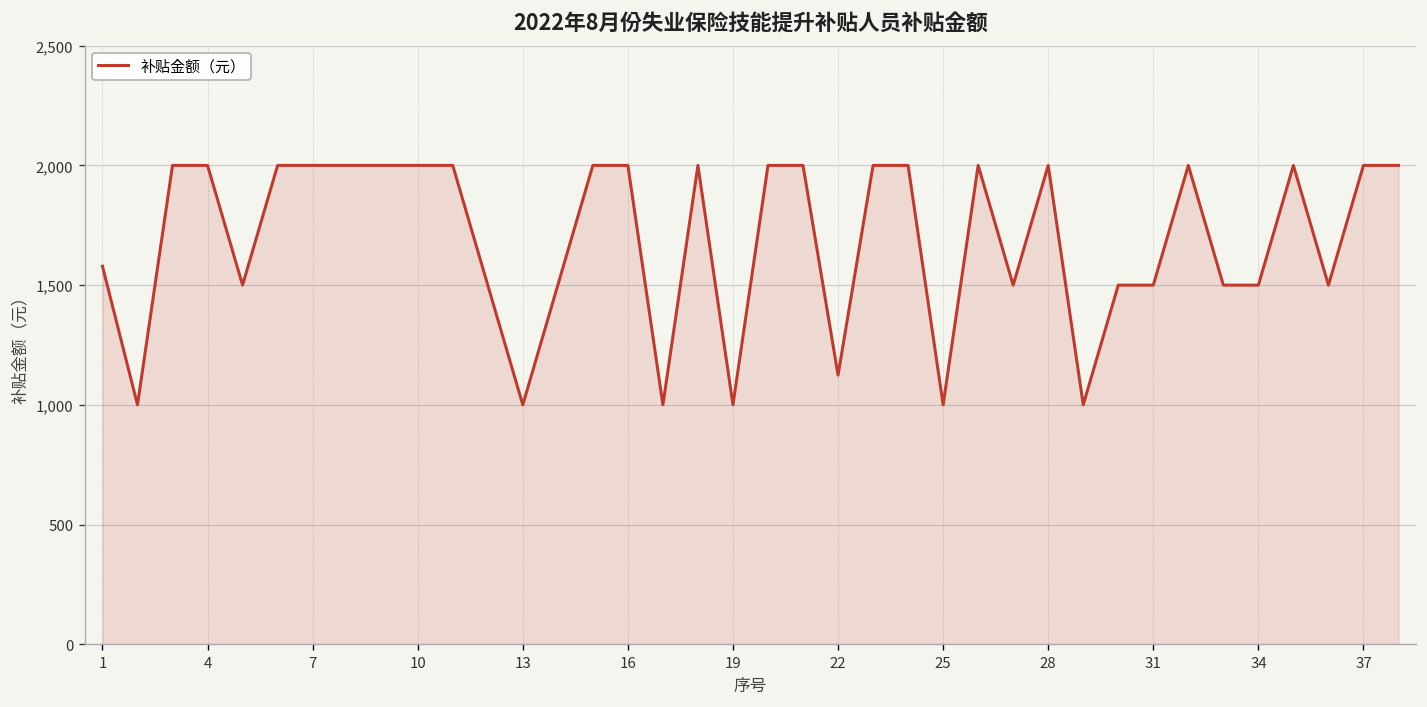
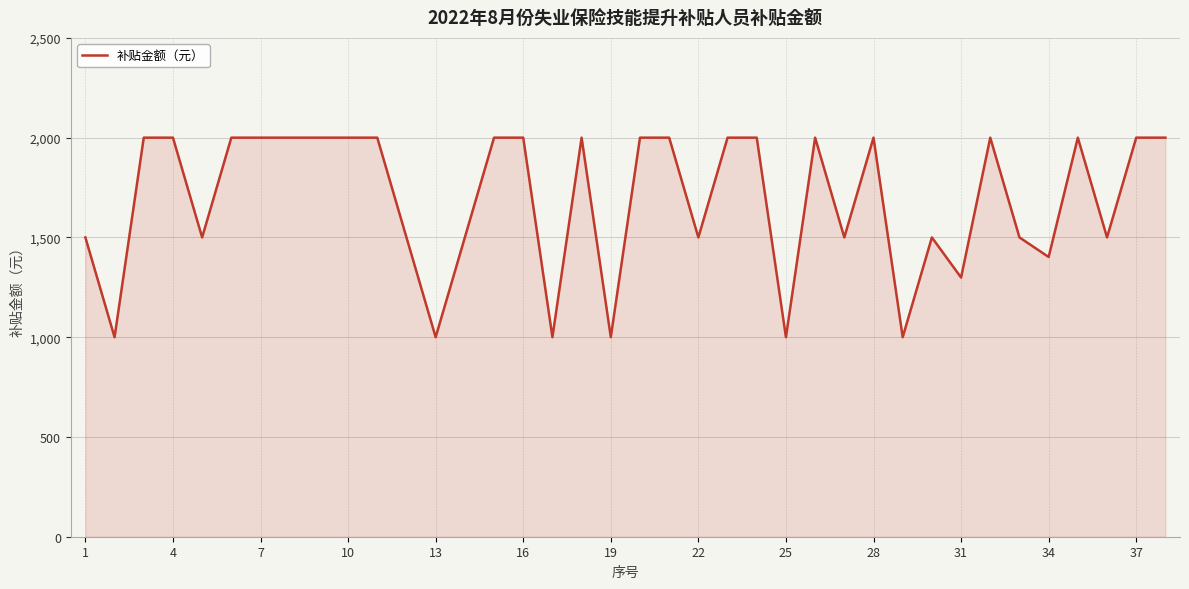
1: 1,580 -> 1,500
22: 1,120 -> 1,500
31: 1,500 -> 1,300
34: 1,500 -> 1,400
